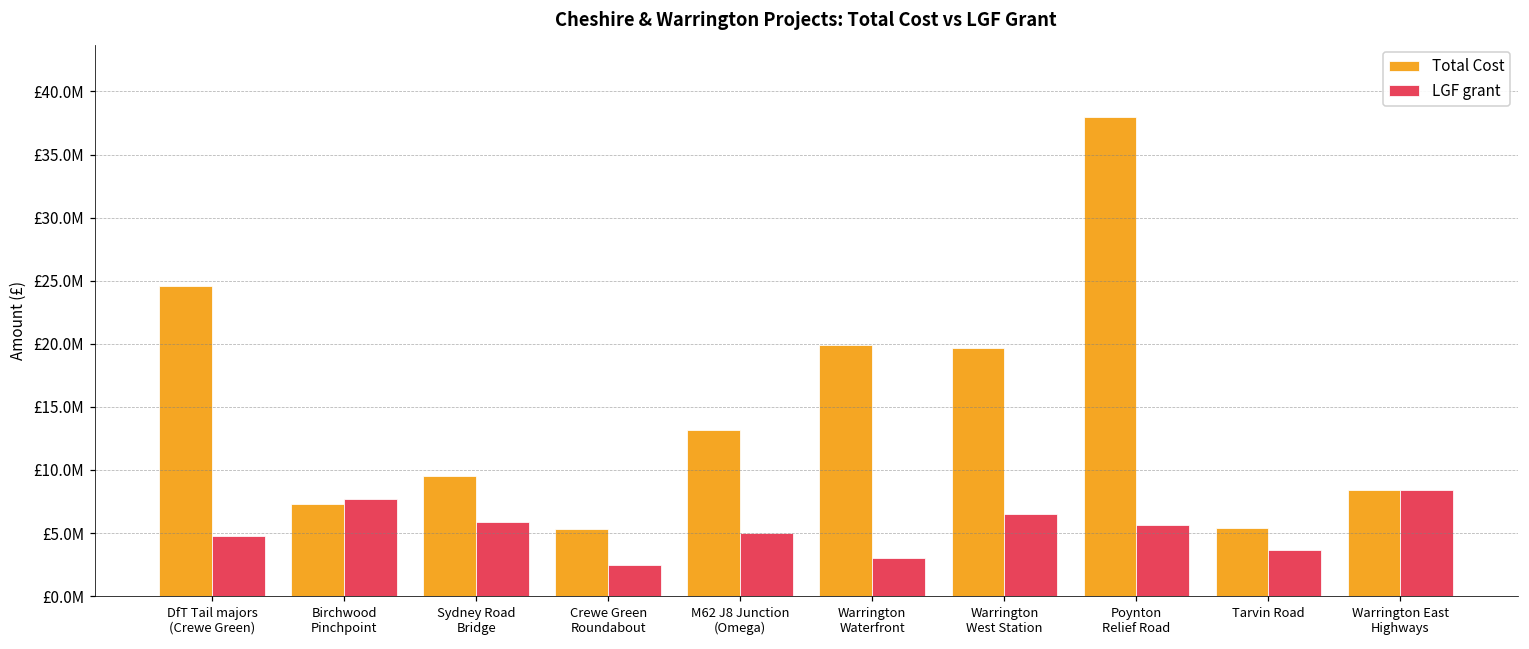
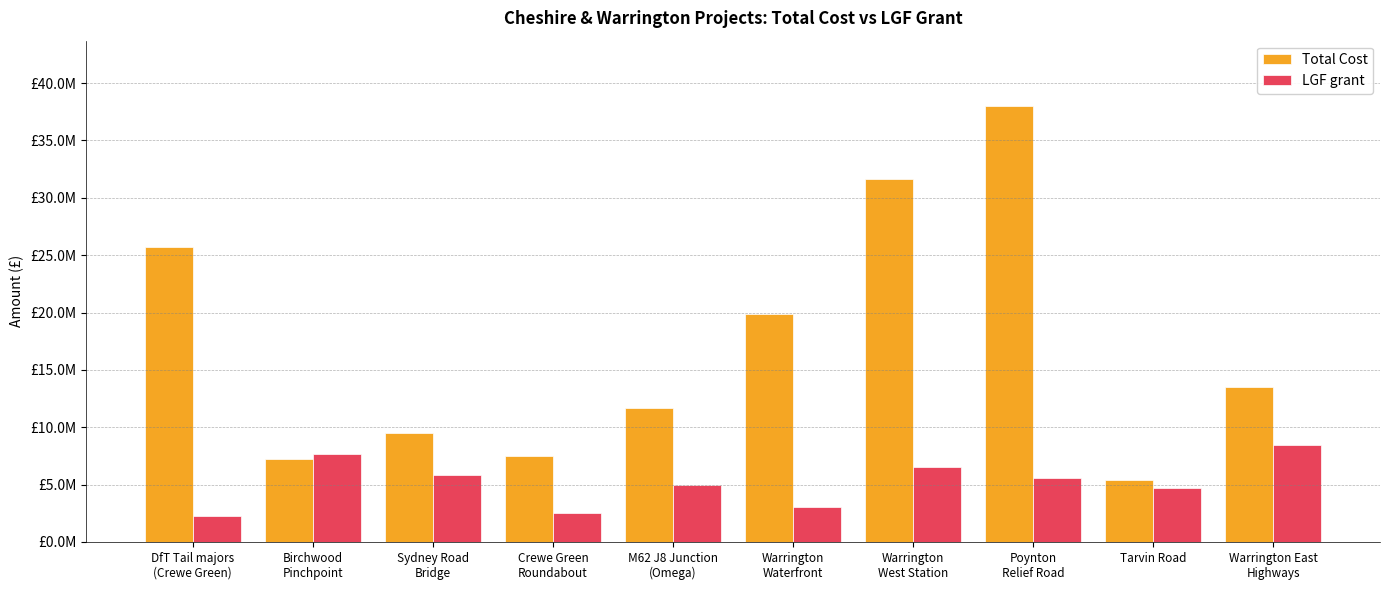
Total Cost, DfT Tail majors (Crewe Green): £24600000 -> £25700000
LGF grant, DfT Tail majors (Crewe Green): £4800000 -> £2300000
Total Cost, Crewe Green Roundabout: £5300000 -> £7500000
Total Cost, M62 J8 Junction (Omega): £13200000 -> £11700000
Total Cost, Warrington West Station: £19700000 -> £31600000
LGF grant, Tarvin Road: £3700000 -> £4700000
Total Cost, Warrington East Highways: £8400000 -> £13500000
